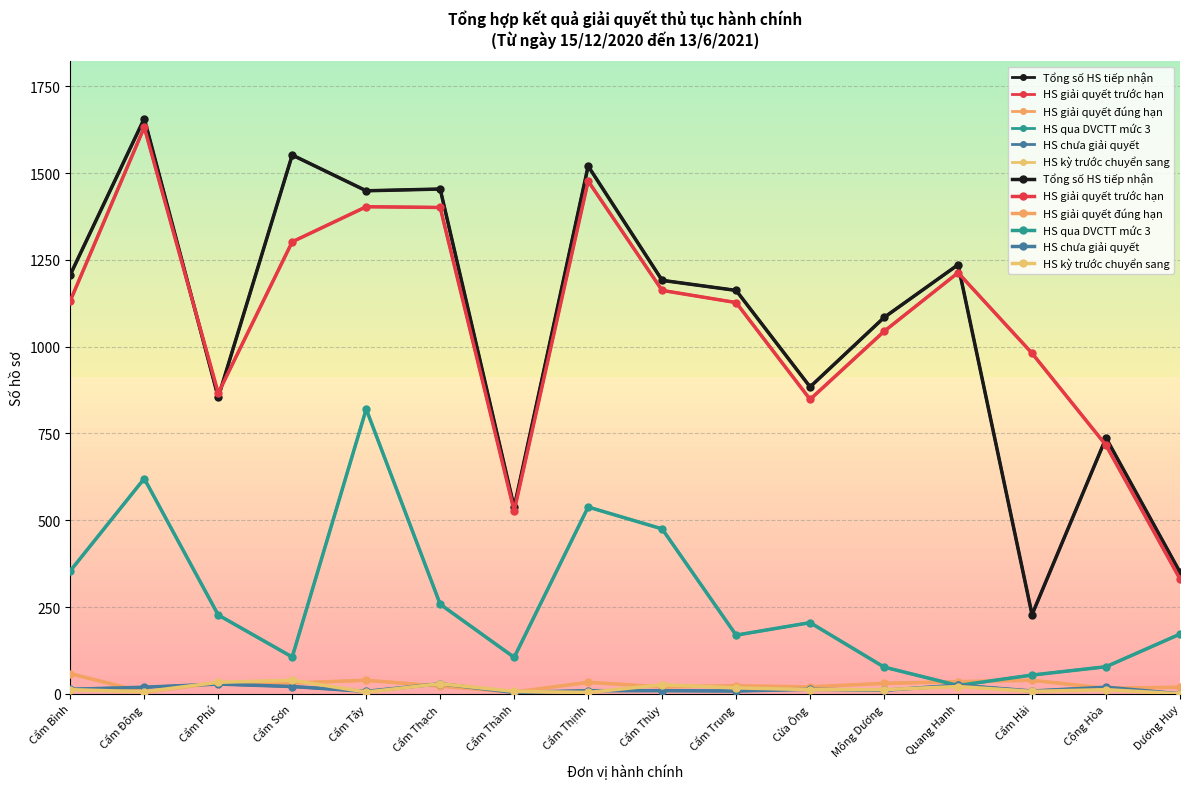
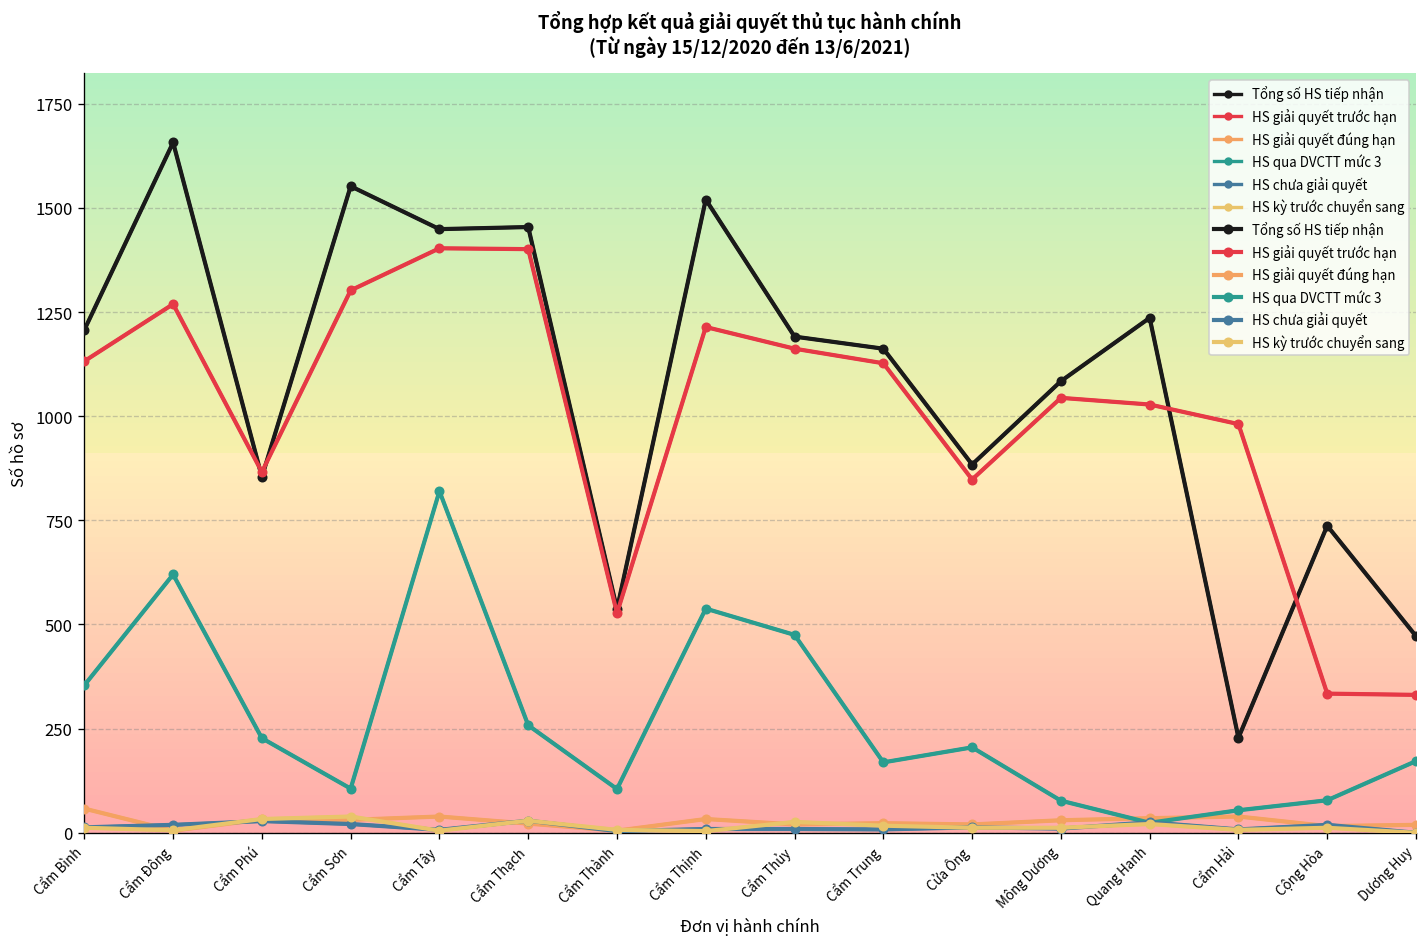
HS giải quyết trước hạn, Cẩm Đông: 1630 -> 1270
HS giải quyết trước hạn, Cẩm Thịnh: 1480 -> 1210
HS giải quyết trước hạn, Quang Hanh: 1210 -> 1030
HS giải quyết trước hạn, Cộng Hòa: 720 -> 330
Tổng số HS tiếp nhận, Dương Huy: 350 -> 470
